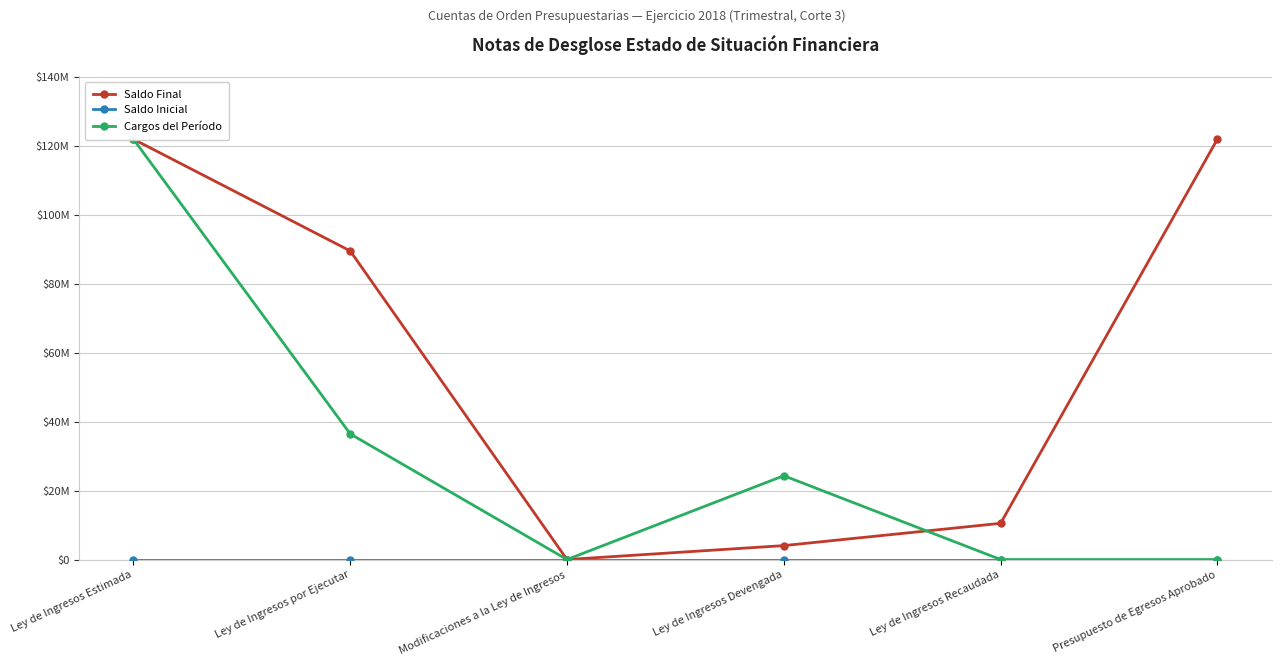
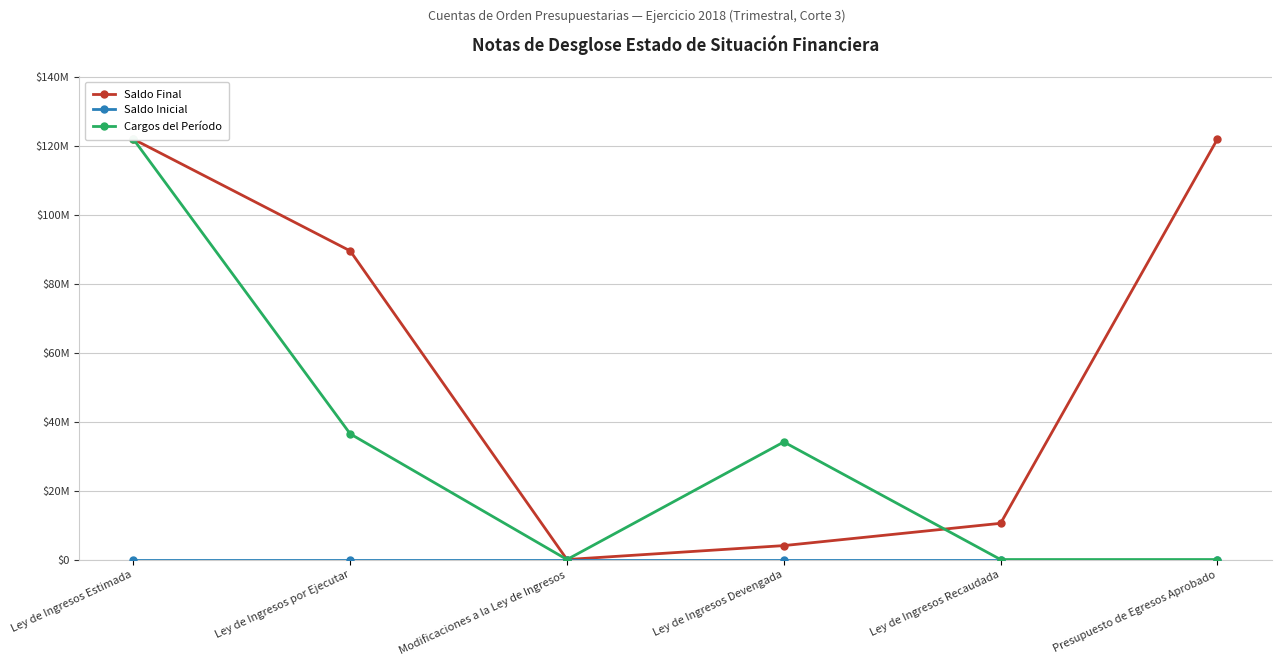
Cargos del Período, Ley de Ingresos Devengada: $24000000 -> $34000000
